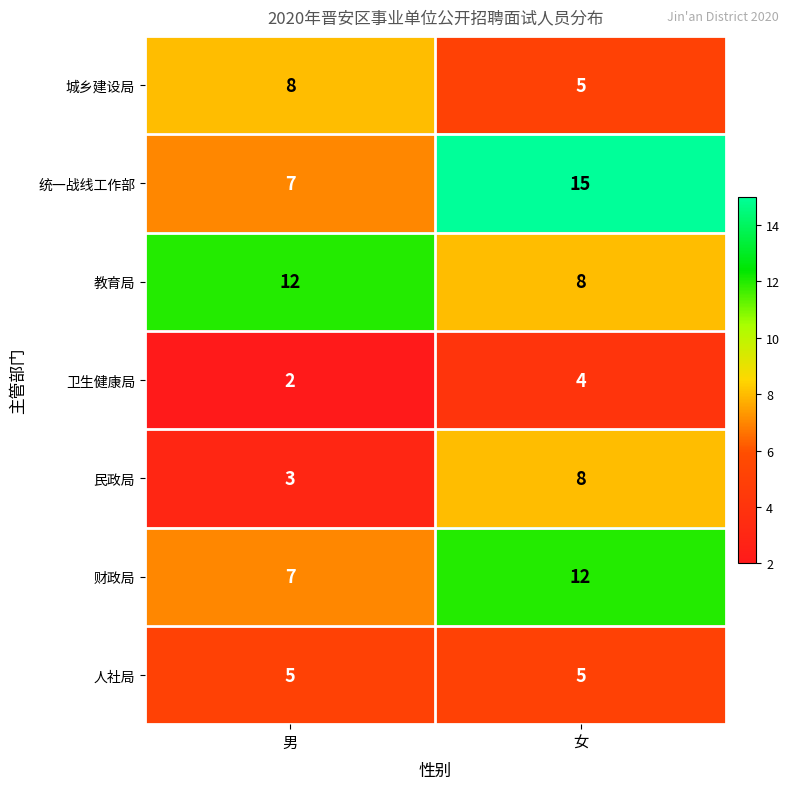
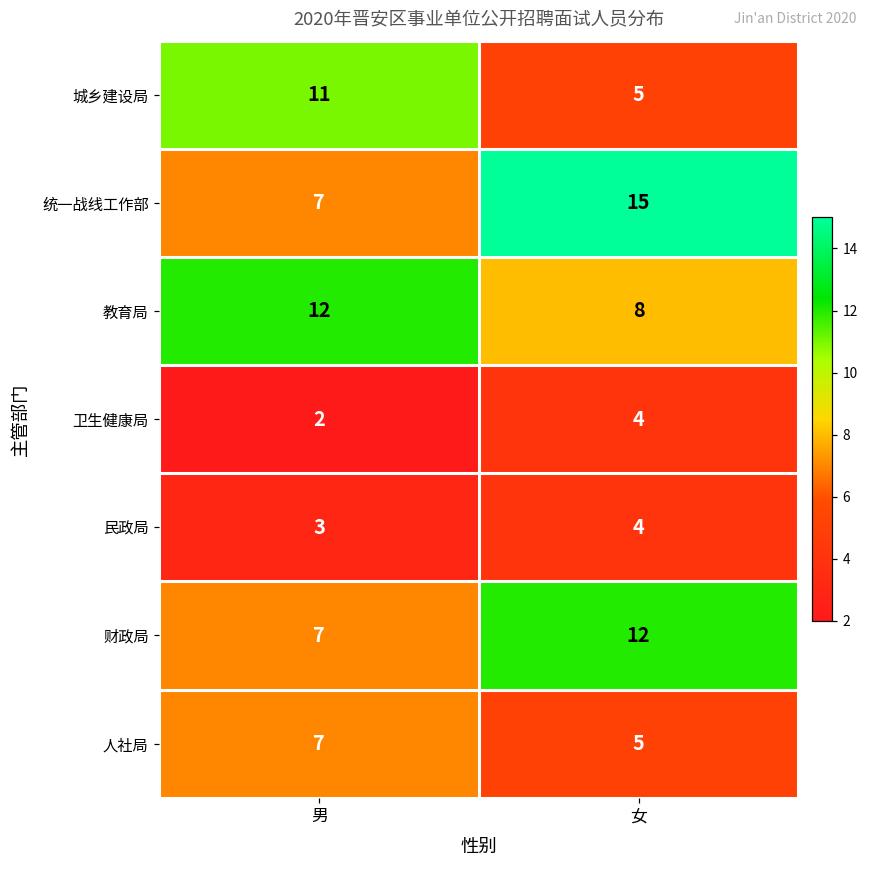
城乡建设局, 男: 8 -> 11
民政局, 女: 8 -> 4
人社局, 男: 5 -> 7
